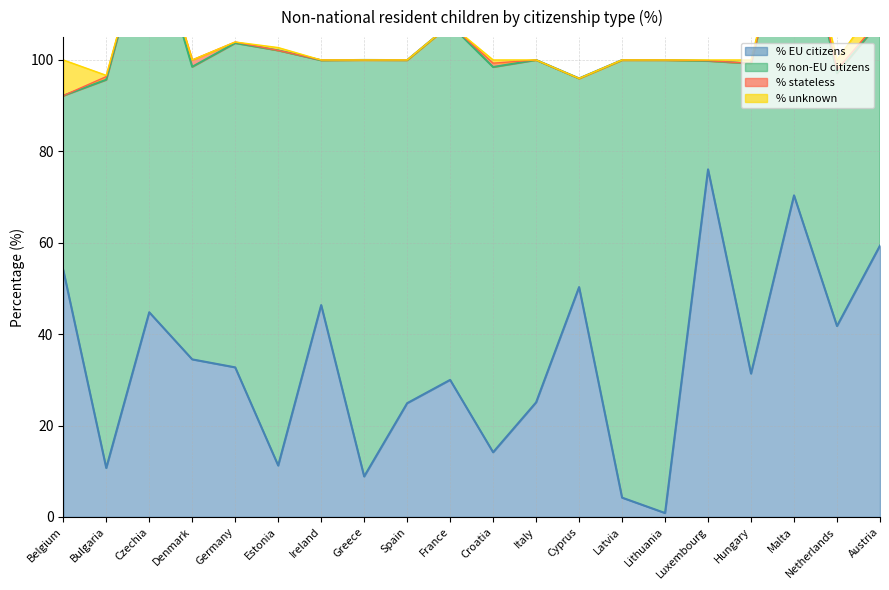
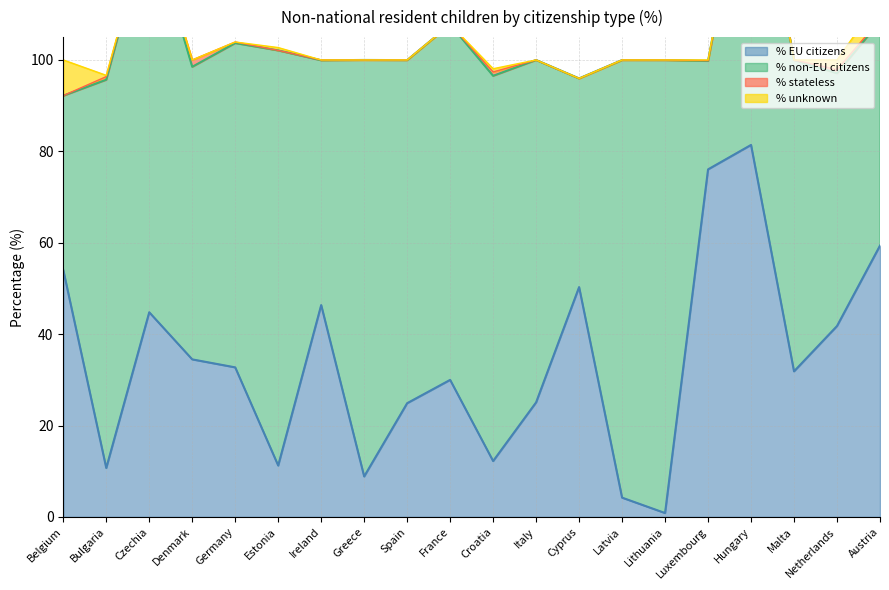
% EU citizens, Croatia: 14 -> 12
% EU citizens, Hungary: 31 -> 81
% EU citizens, Malta: 70 -> 32
